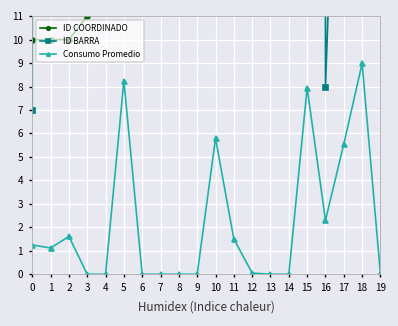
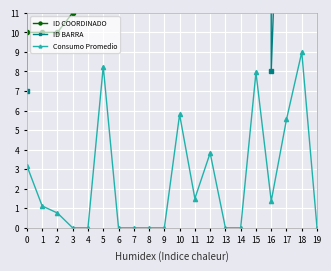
Consumo Promedio, 0: 1.3 -> 3.2
Consumo Promedio, 2: 1.6 -> 0.8
Consumo Promedio, 12: 0.1 -> 3.8
Consumo Promedio, 16: 2.3 -> 1.4
